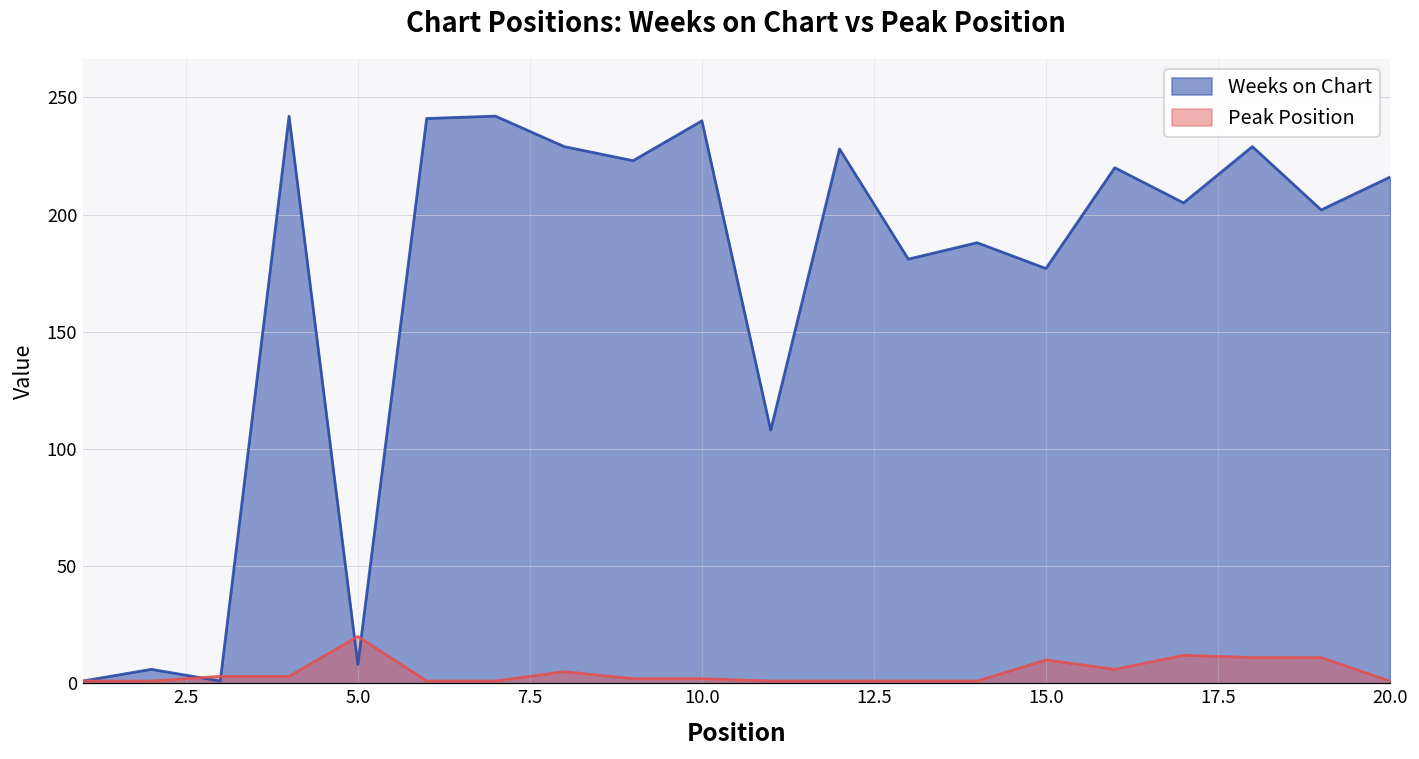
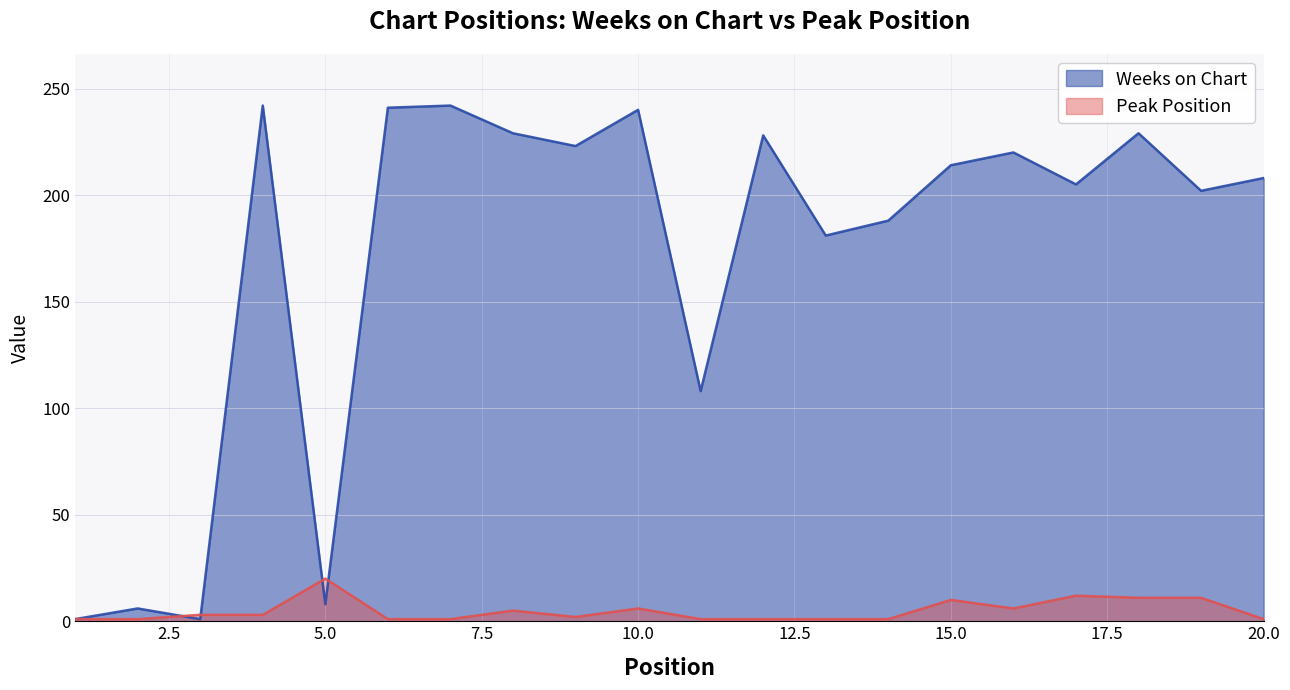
Peak Position, 10.0: 2 -> 6
Weeks on Chart, 15.0: 177 -> 214
Weeks on Chart, 20.0: 216 -> 208
